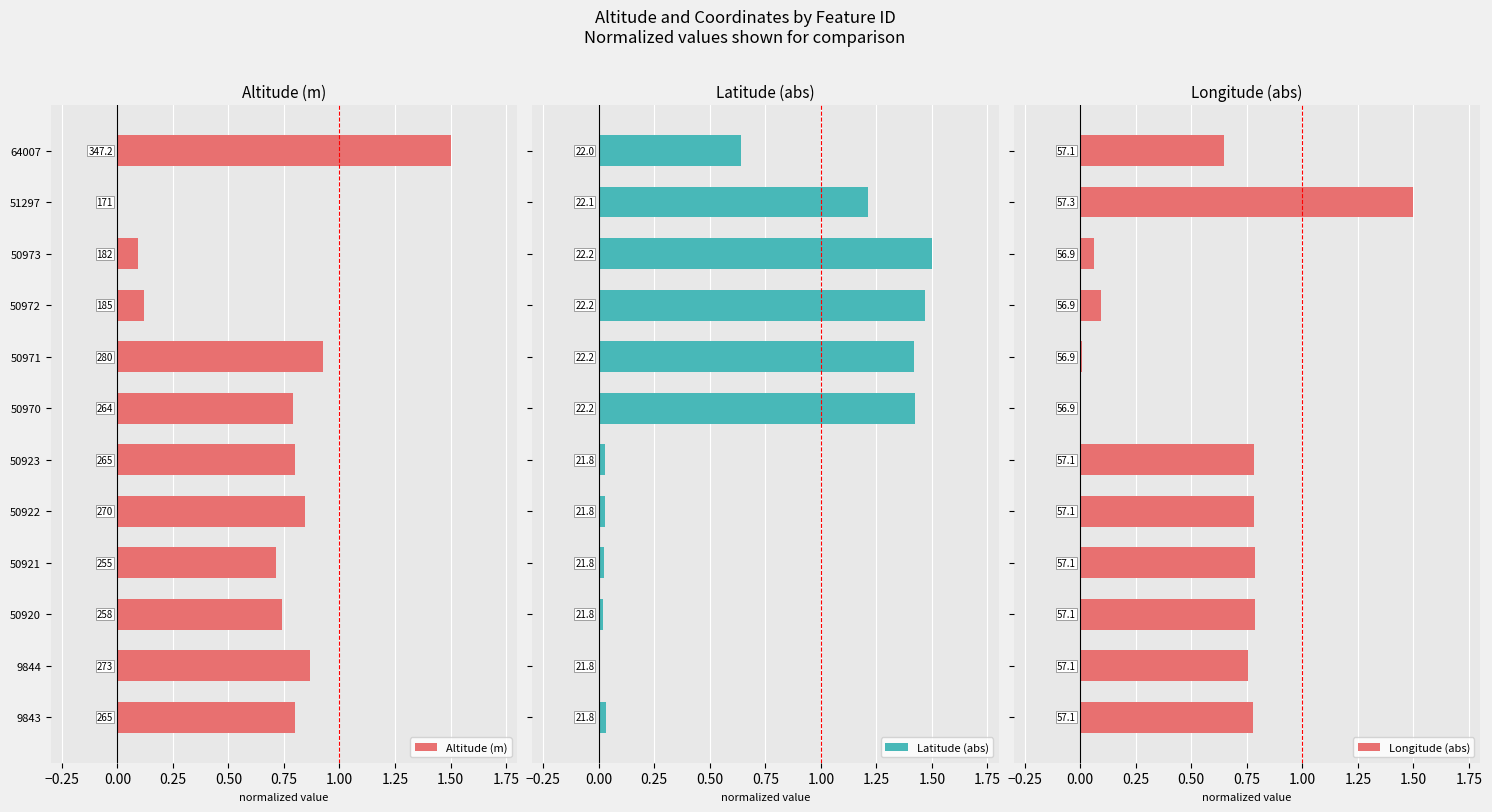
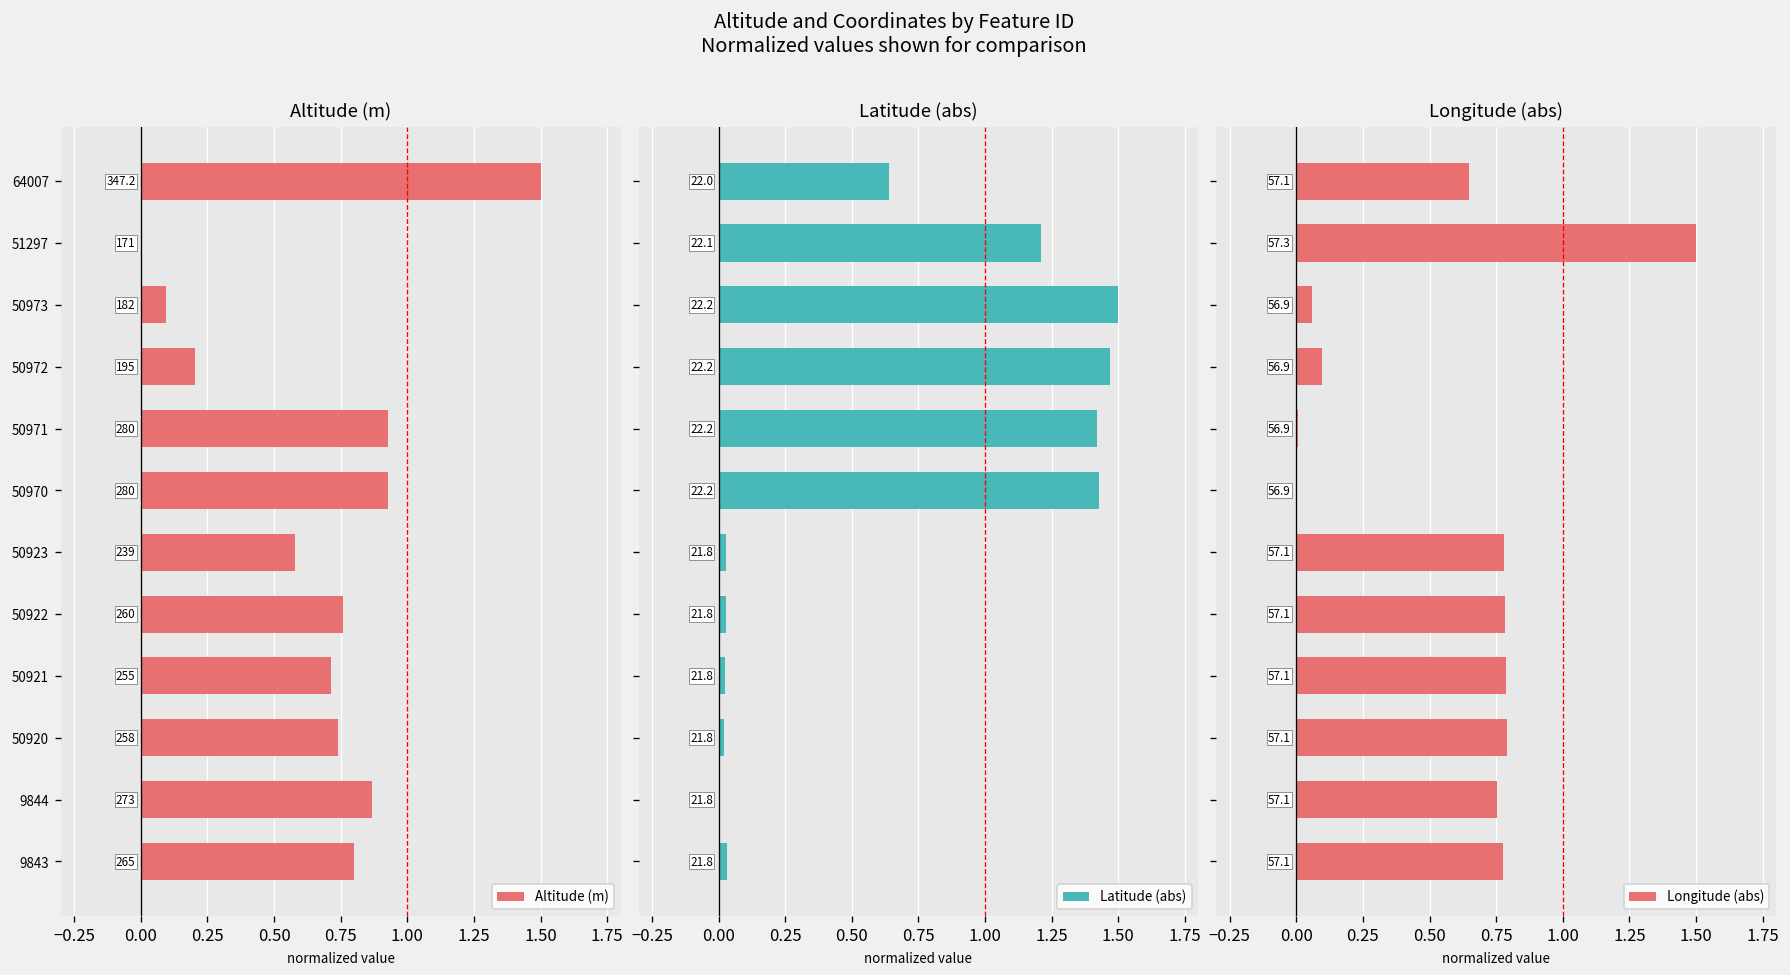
Altitude (m), 50972: 185 -> 195
Altitude (m), 50970: 264 -> 280
Altitude (m), 50923: 265 -> 239
Altitude (m), 50922: 270 -> 260
